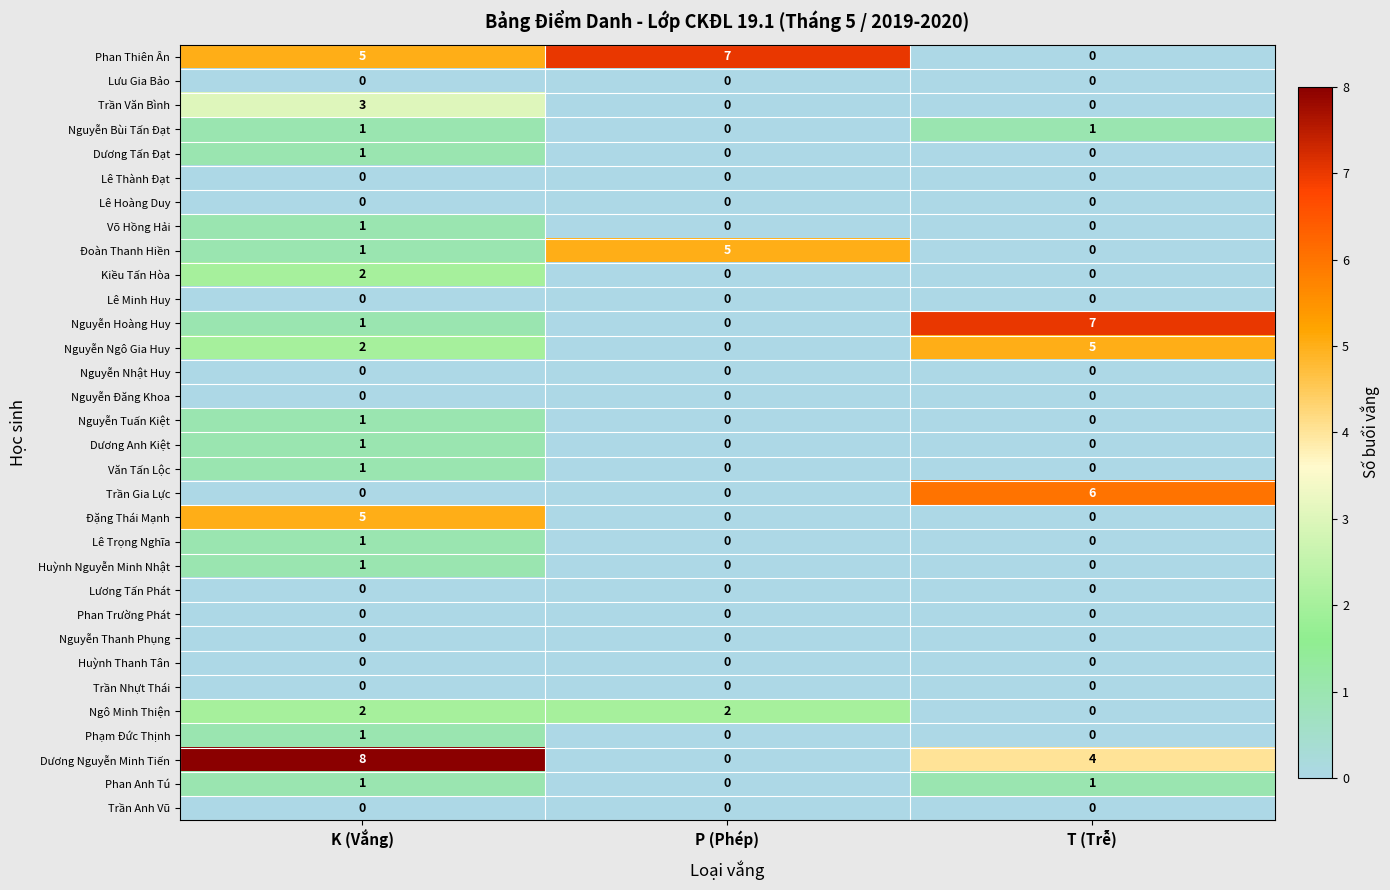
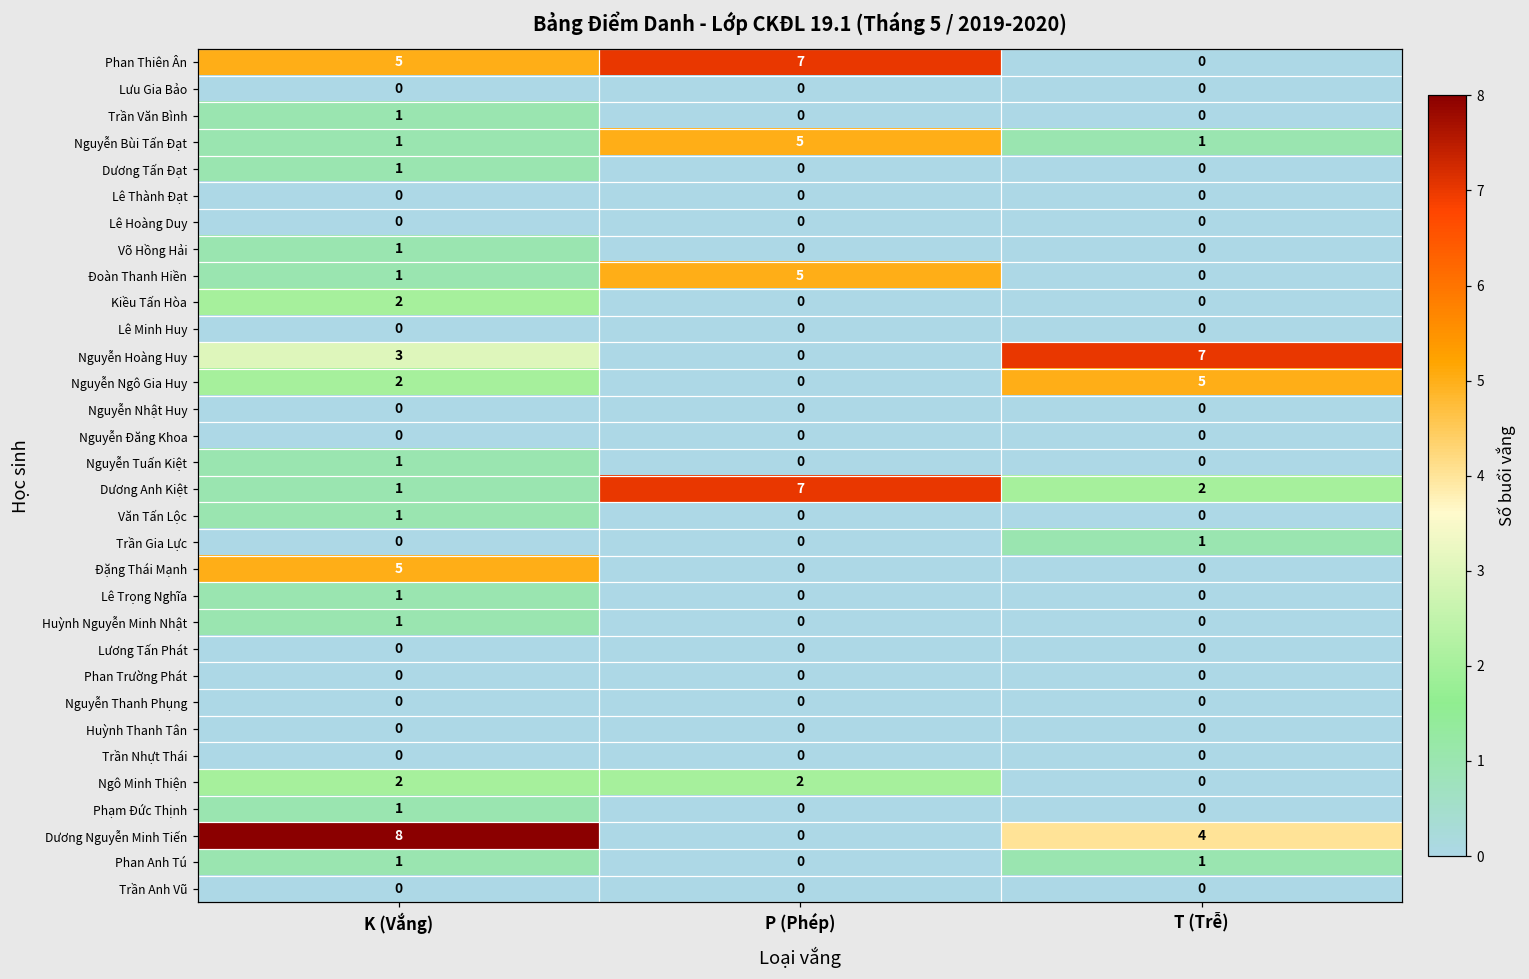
Trần Văn Bình, K (Vắng): 3 -> 1
Nguyễn Bùi Tấn Đạt, P (Phép): 0 -> 5
Nguyễn Hoàng Huy, K (Vắng): 1 -> 3
Dương Anh Kiệt, P (Phép): 0 -> 7
Dương Anh Kiệt, T (Trễ): 0 -> 2
Trần Gia Lực, T (Trễ): 6 -> 1
